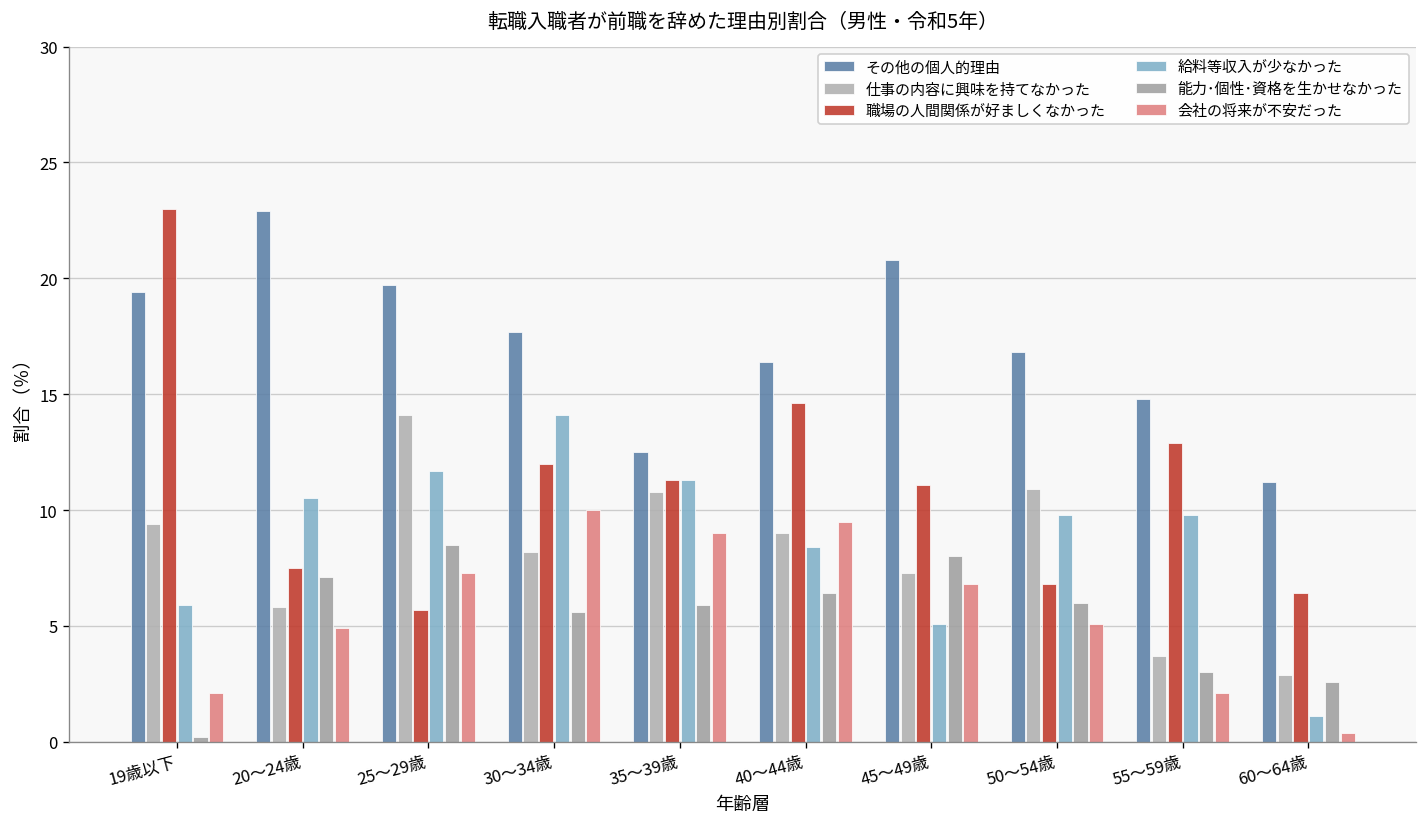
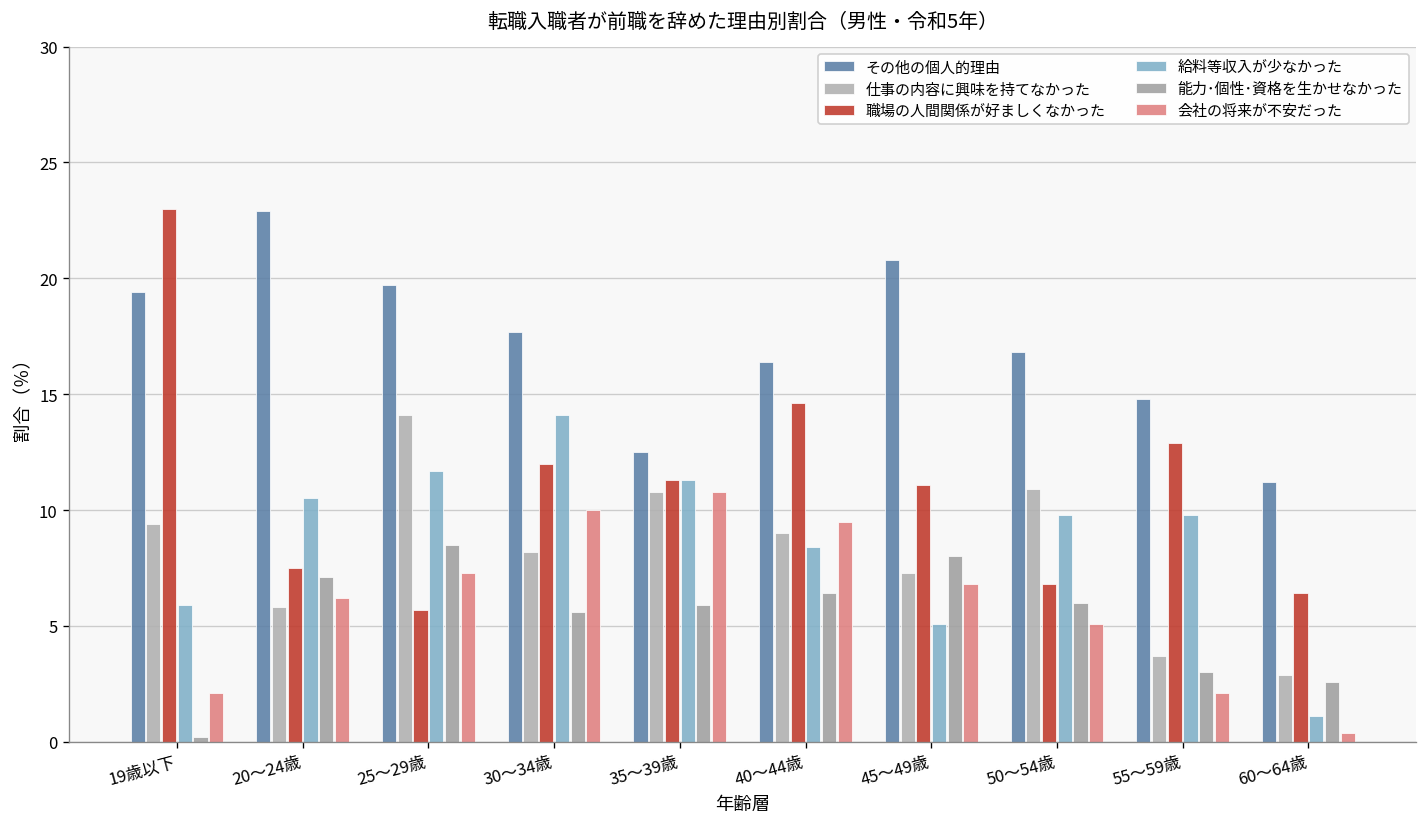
会社の将来が不安だった, 20～24歳: 4.9 -> 6.2
会社の将来が不安だった, 35～39歳: 9.0 -> 10.8
